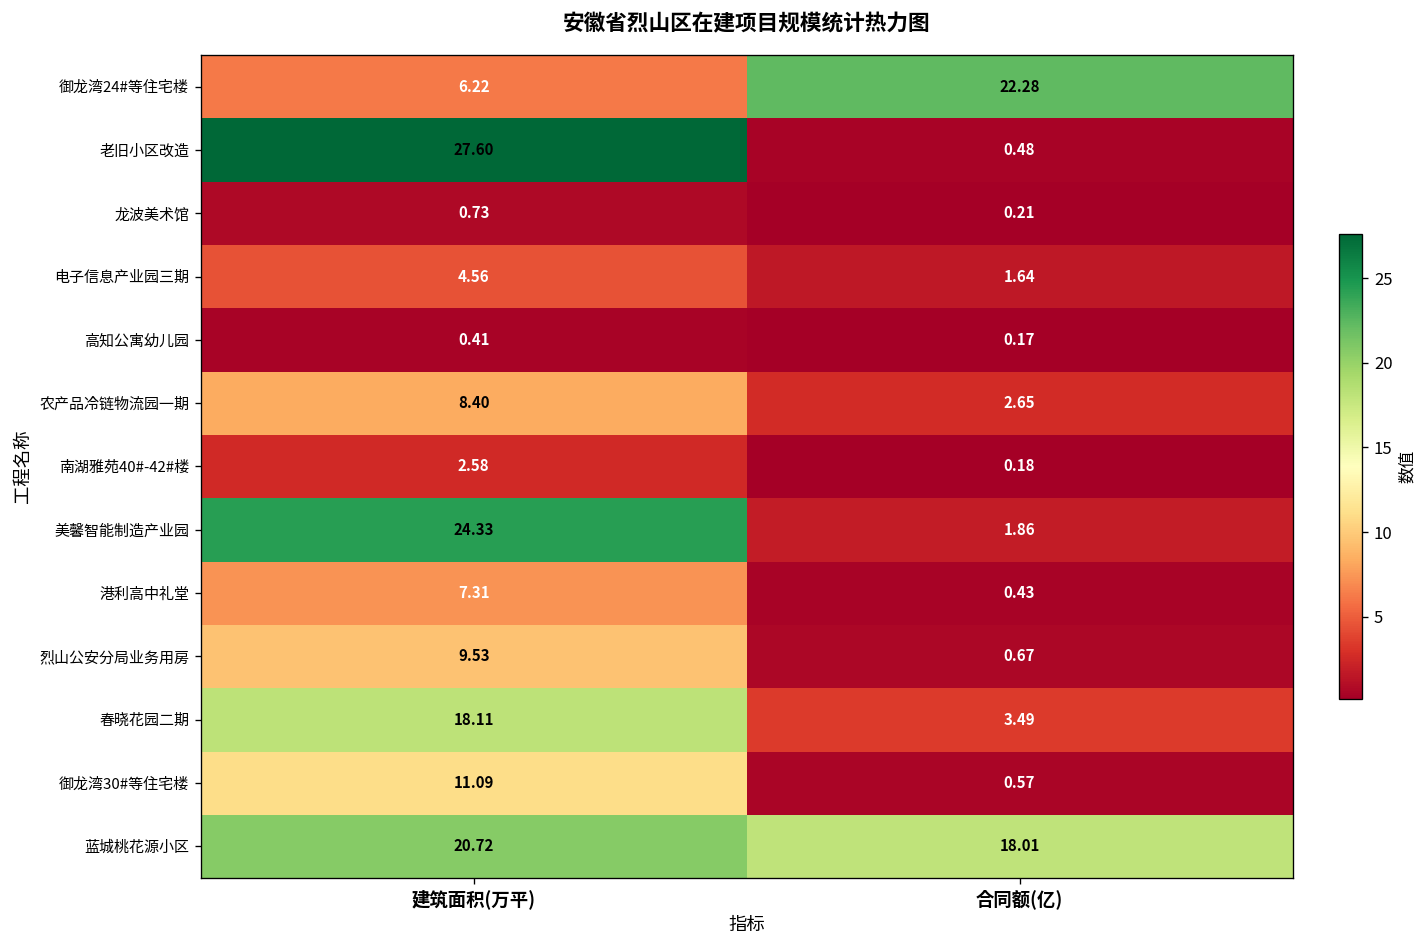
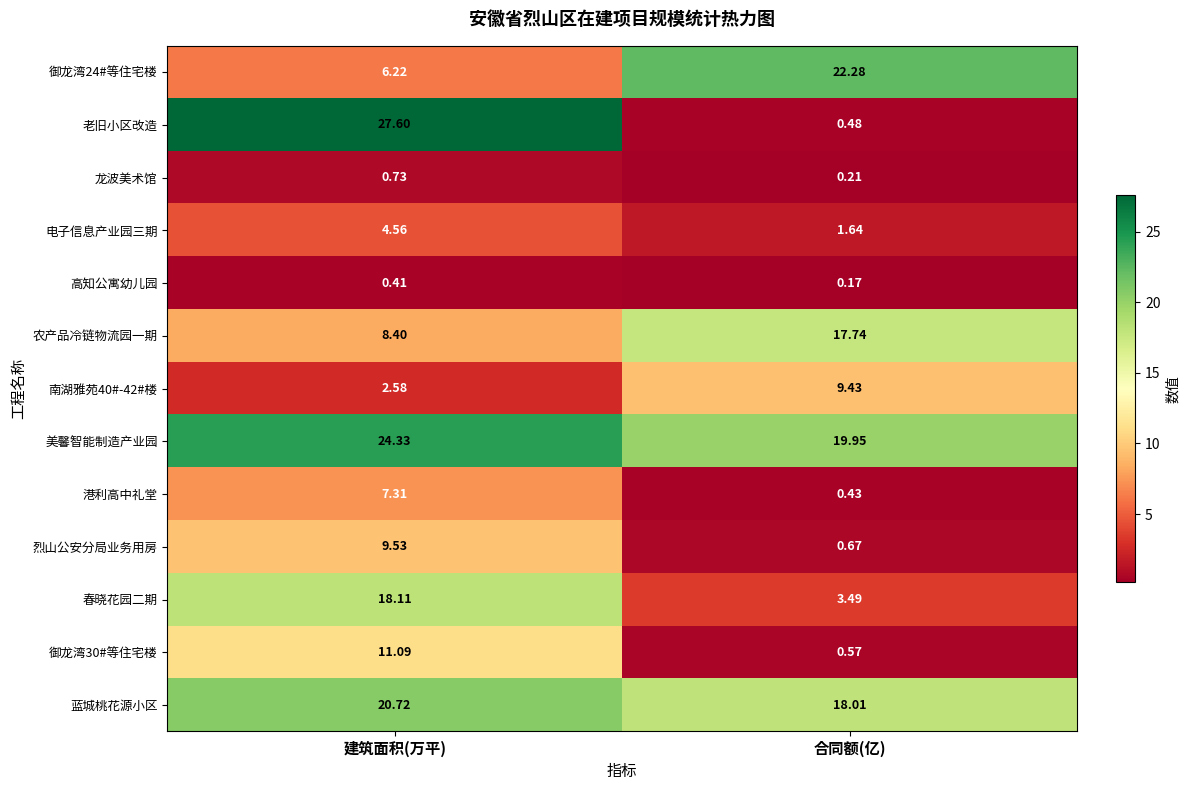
农产品冷链物流园一期, 合同额(亿): 2.65 -> 17.74
南湖雅苑40#-42#楼, 合同额(亿): 0.18 -> 9.43
美馨智能制造产业园, 合同额(亿): 1.86 -> 19.95
